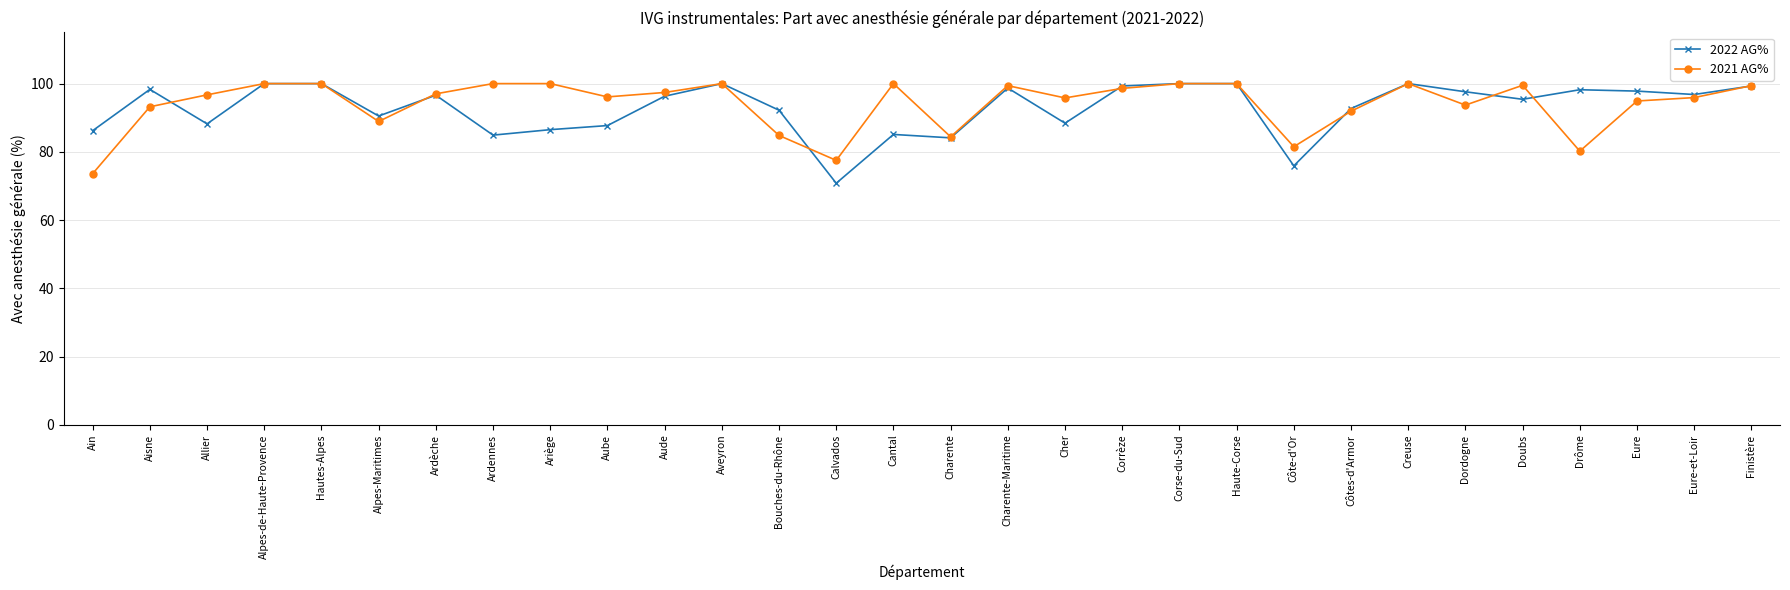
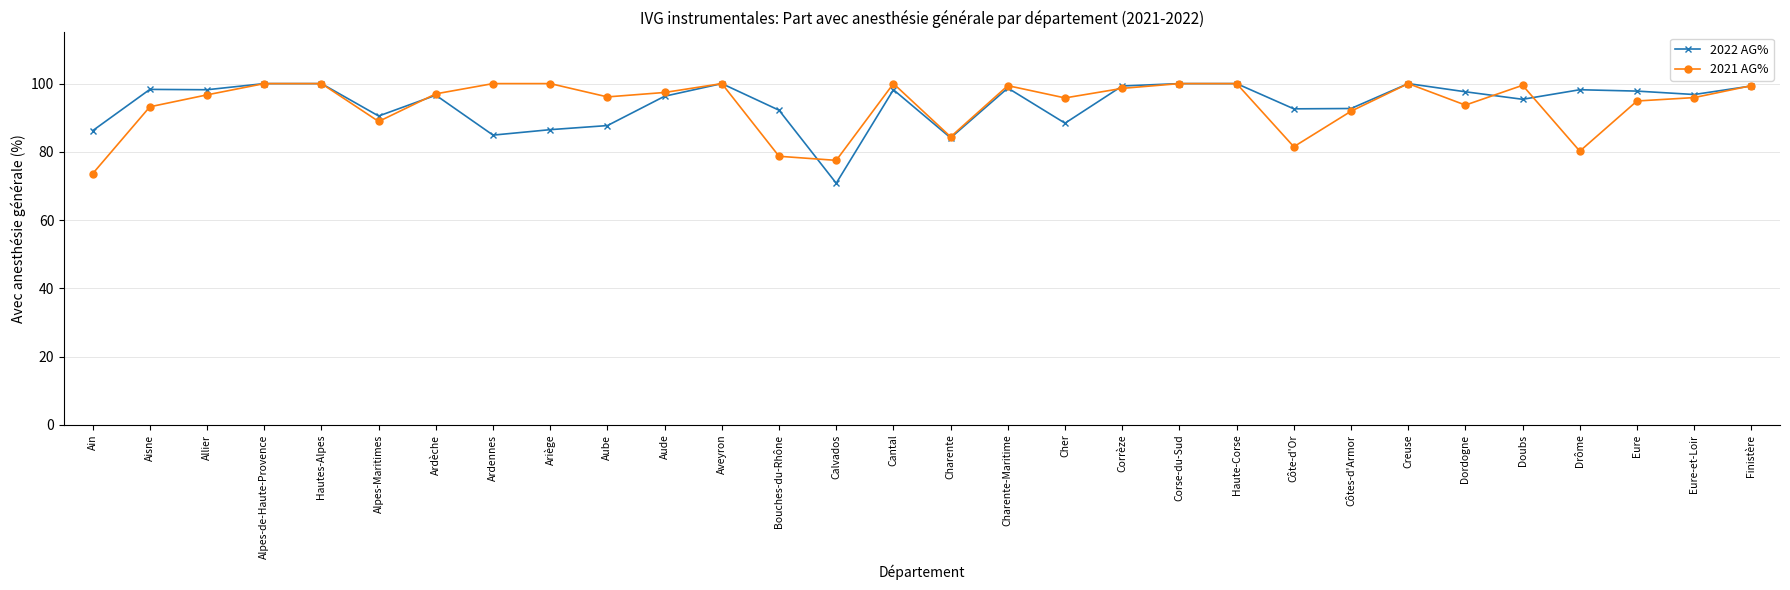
2022 AG%, Allier: 88 -> 98
2021 AG%, Bouches-du-Rhône: 85 -> 79
2022 AG%, Cantal: 85 -> 98
2022 AG%, Côte-d'Or: 76 -> 93
